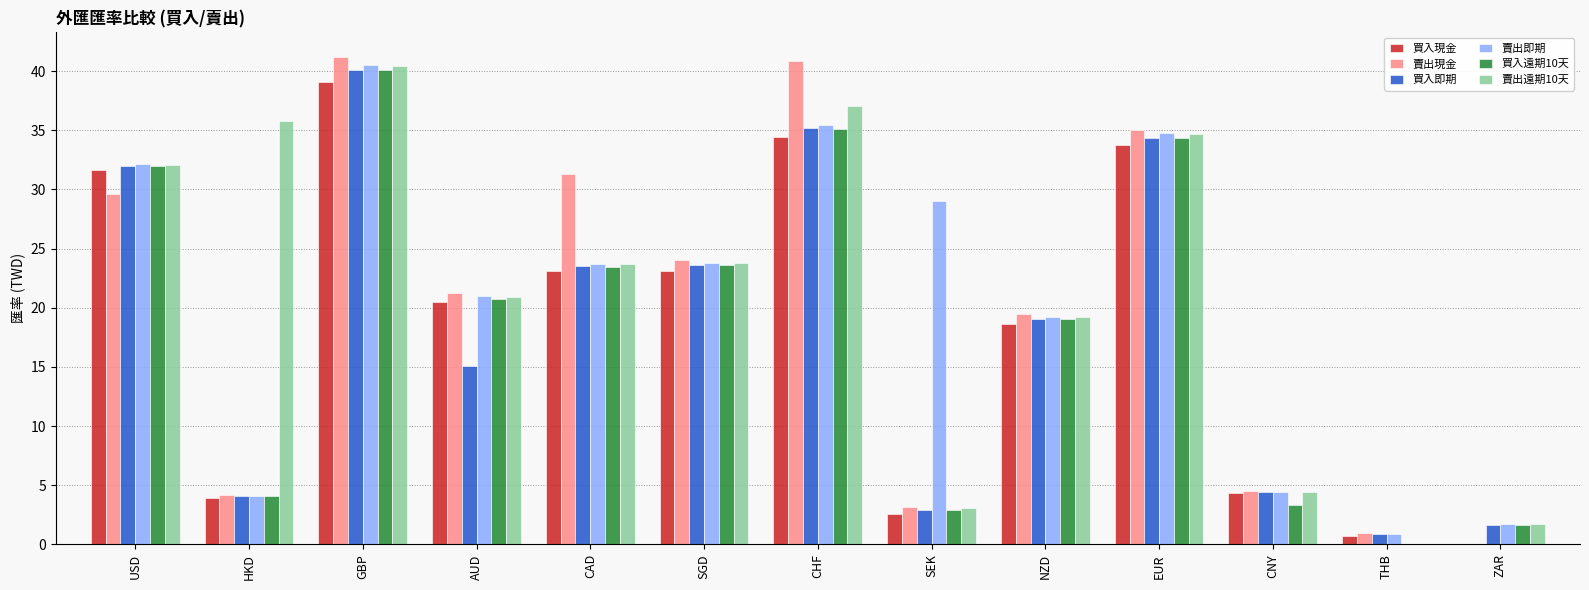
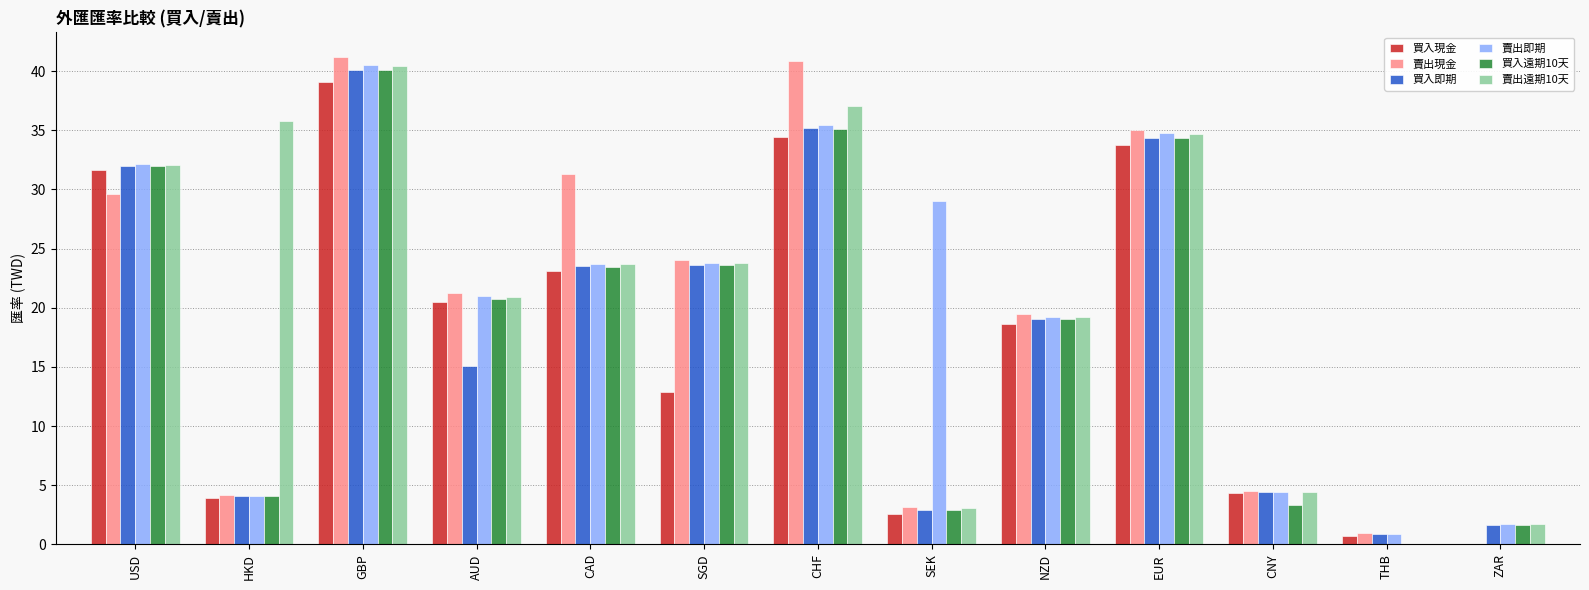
買入現金, SGD: 23.1 -> 12.9
